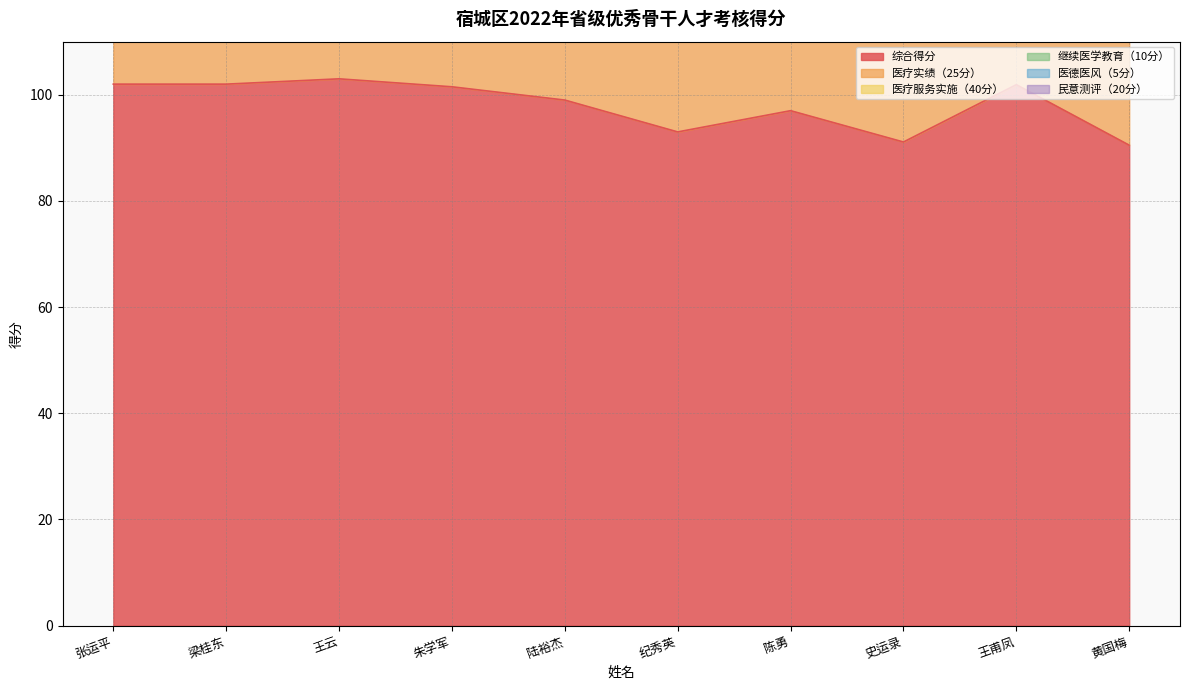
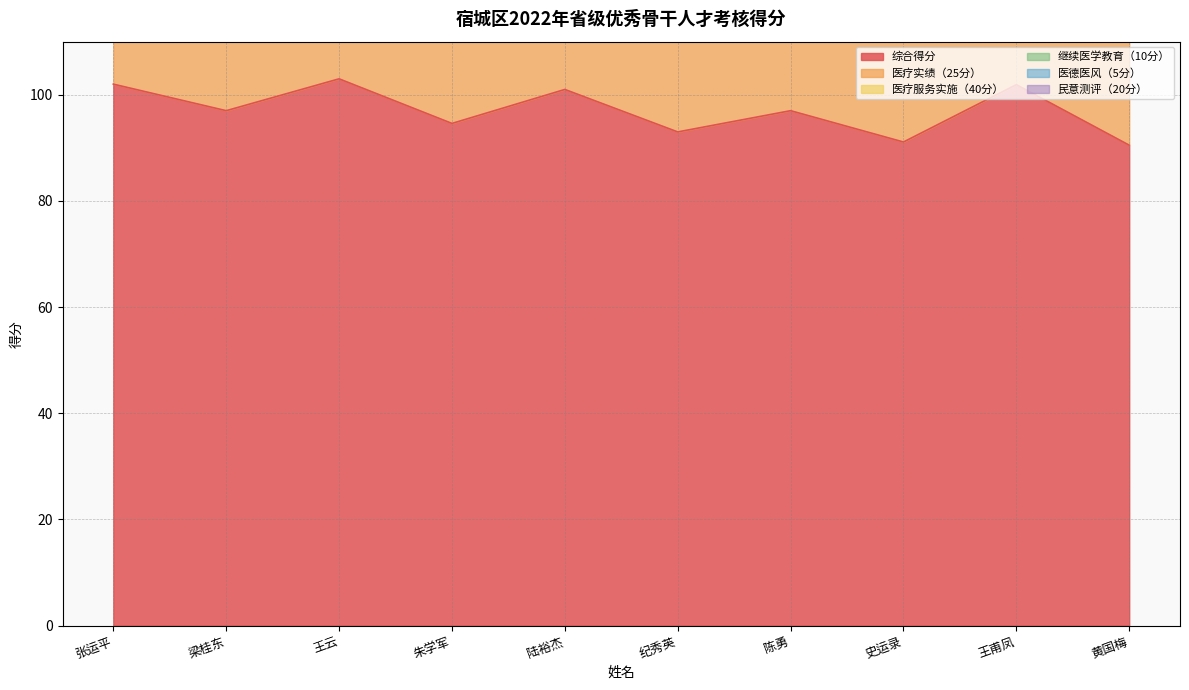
综合得分, 梁桂东: 102 -> 97
综合得分, 朱学军: 102 -> 95
综合得分, 陆裕杰: 99 -> 101
